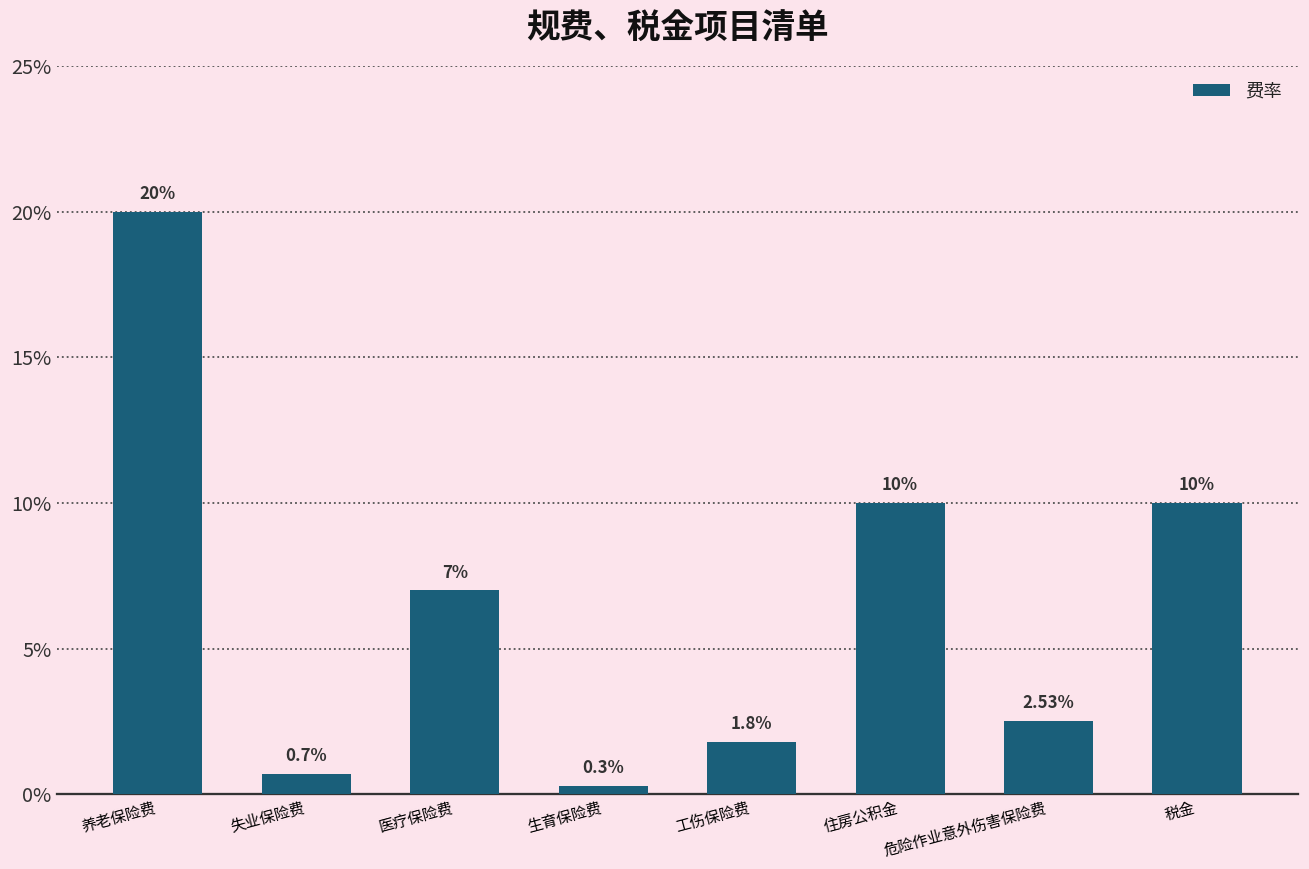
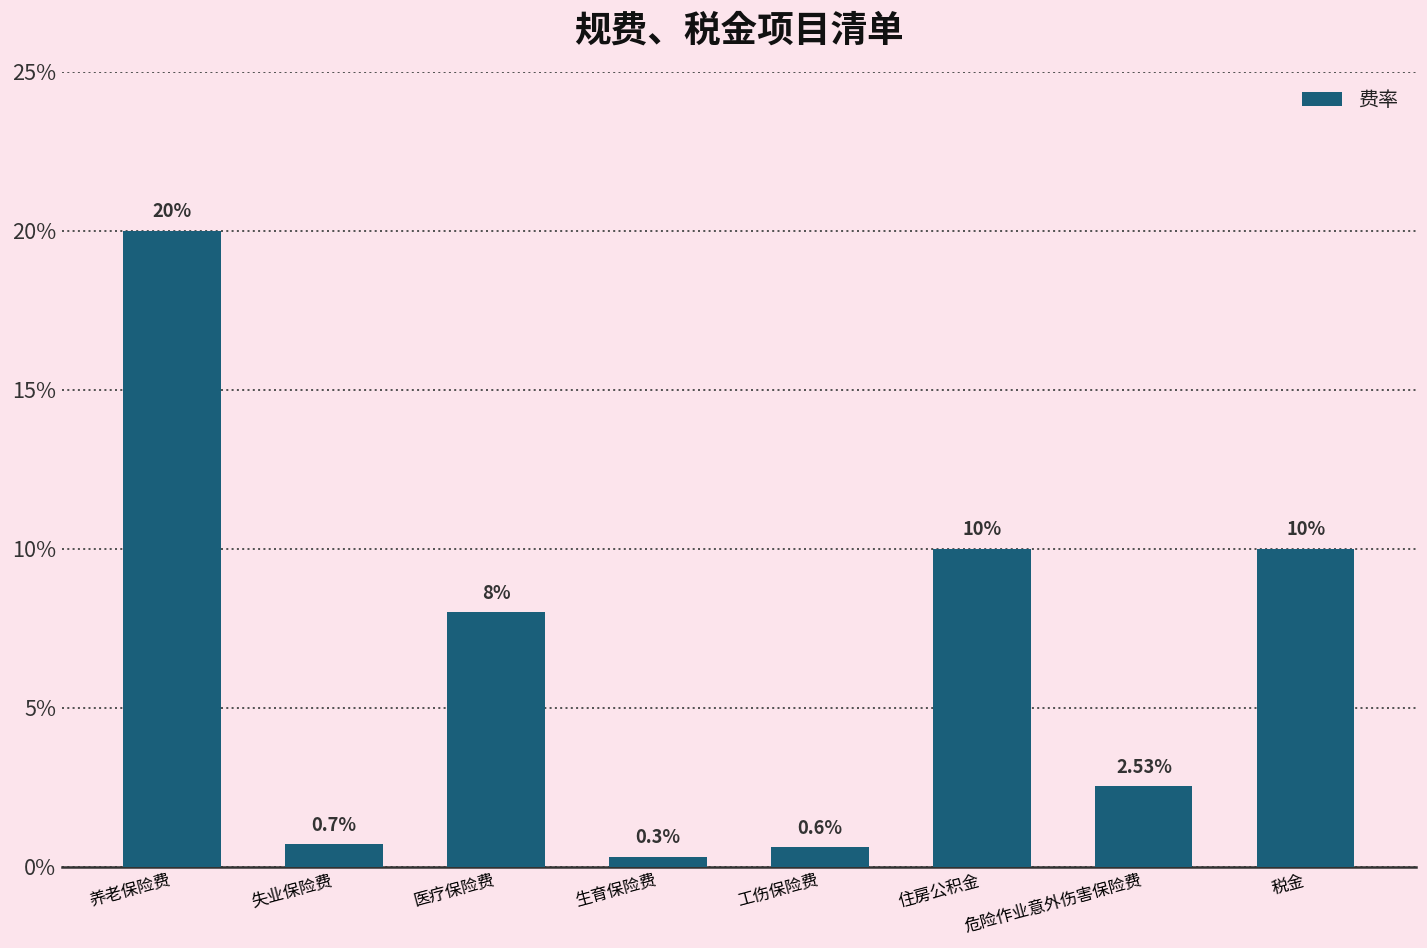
医疗保险费: 7% -> 8%
工伤保险费: 1.8% -> 0.6%
